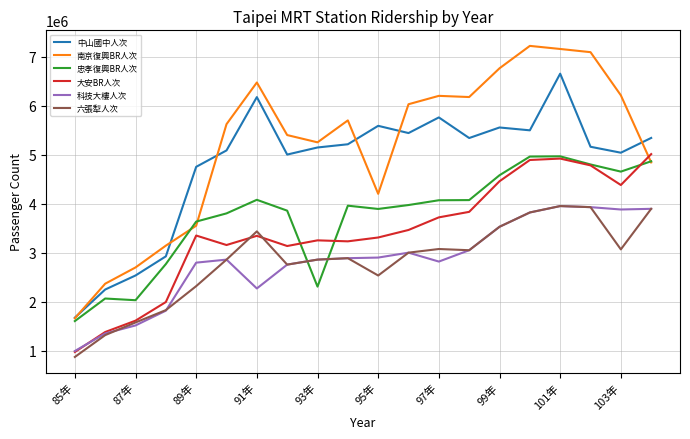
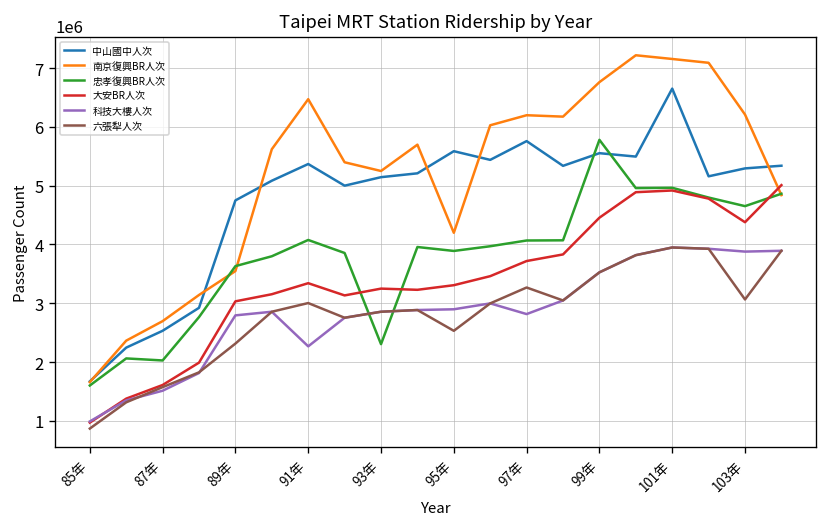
大安BR人次, 89年: 3300000 -> 3000000
中山國中人次, 91年: 6200000 -> 5400000
六張犁人次, 91年: 3400000 -> 3000000
六張犁人次, 97年: 3100000 -> 3300000
忠孝復興BR人次, 99年: 4600000 -> 5800000
中山國中人次, 103年: 5000000 -> 5300000
